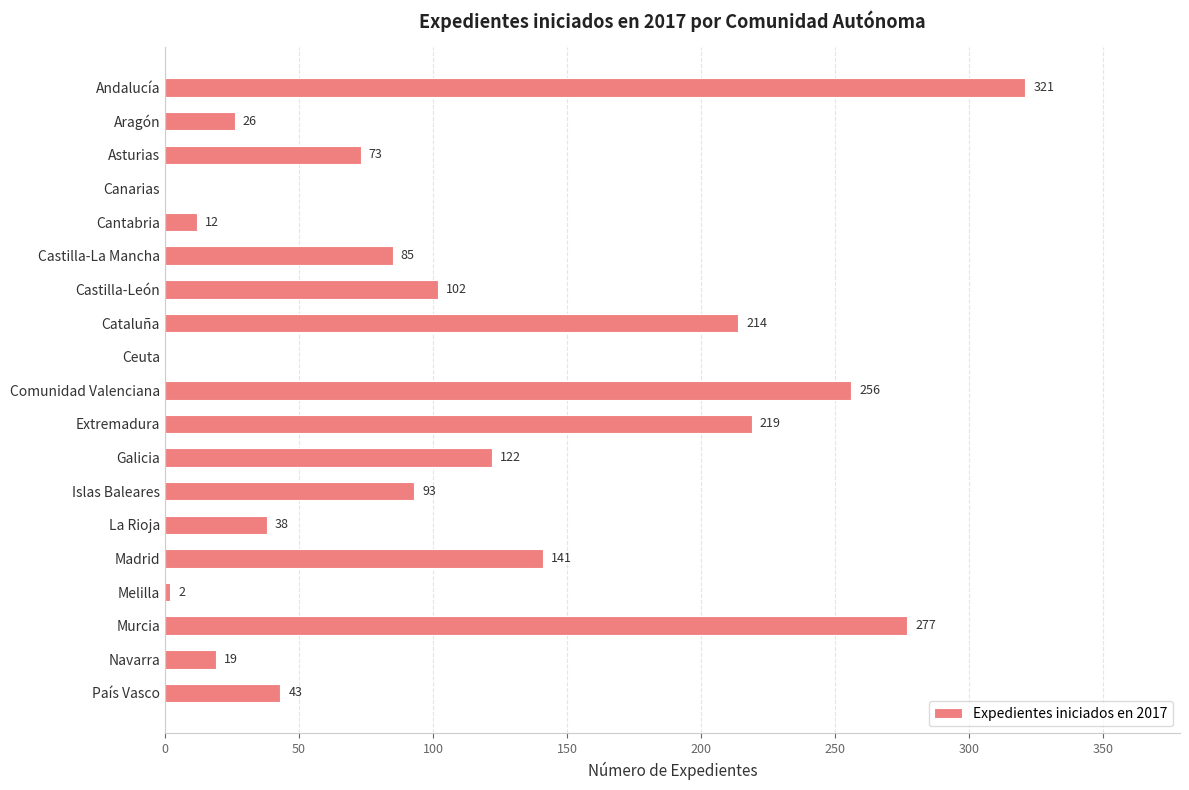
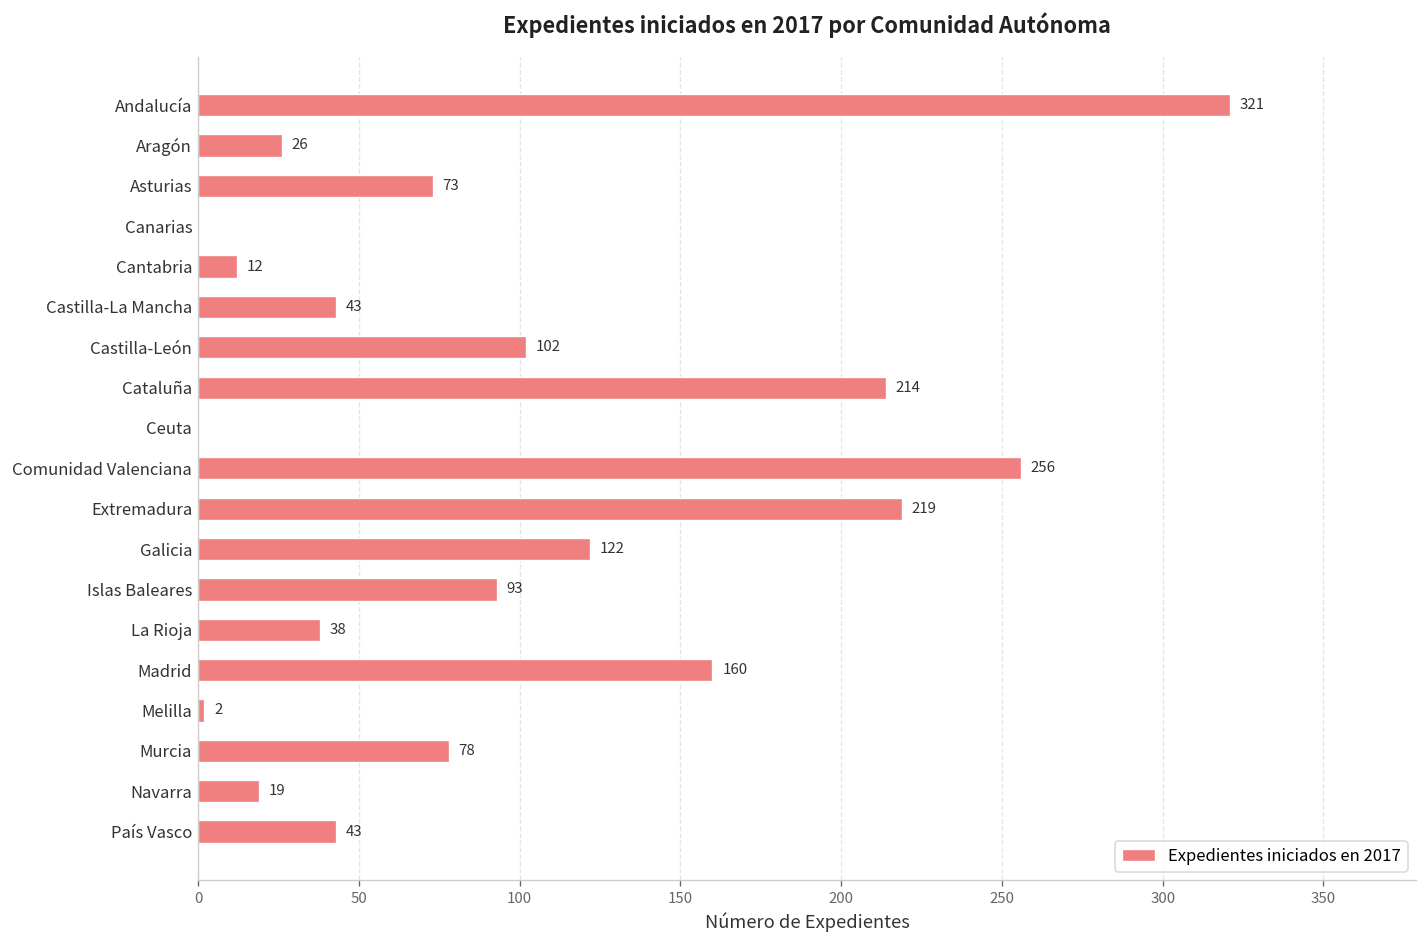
Castilla-La Mancha: 85 -> 43
Madrid: 141 -> 160
Murcia: 277 -> 78
